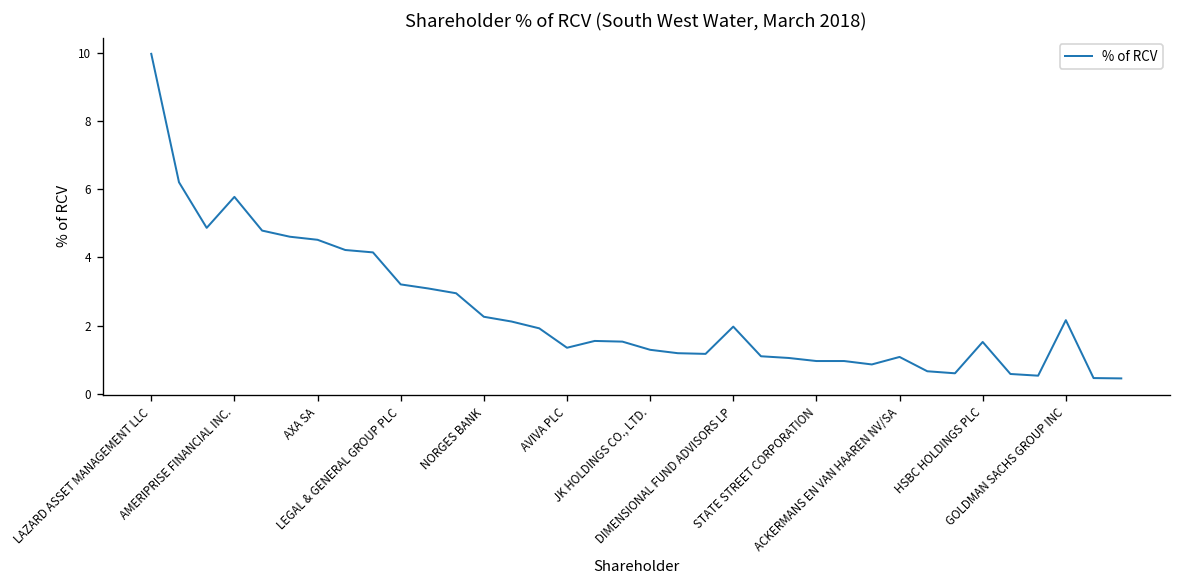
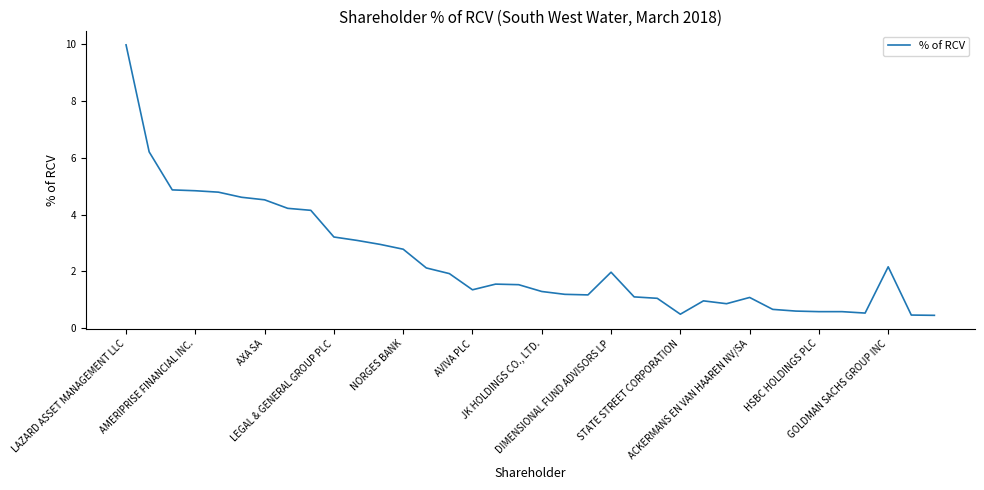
AMERIPRISE FINANCIAL INC.: 5.8 -> 4.8
NORGES BANK: 2.3 -> 2.8
STATE STREET CORPORATION: 1.0 -> 0.5
HSBC HOLDINGS PLC: 1.5 -> 0.6
